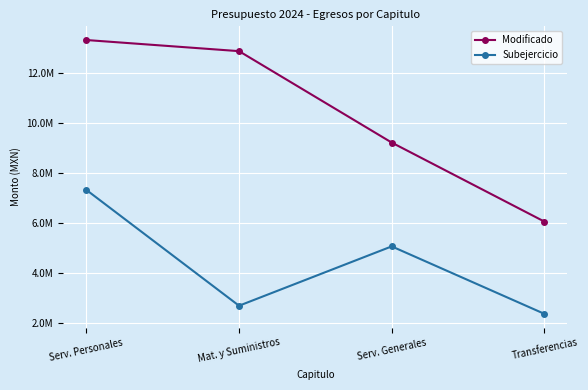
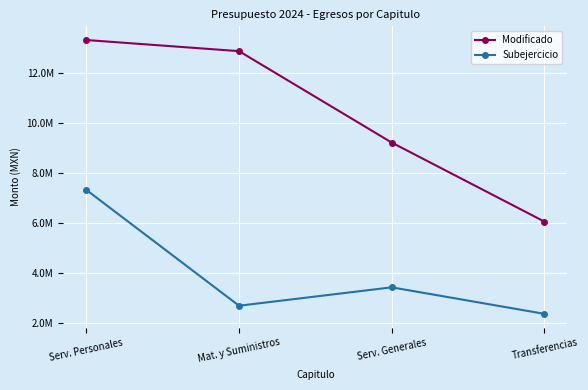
Subejercicio, Serv. Generales: 5100000 -> 3400000
